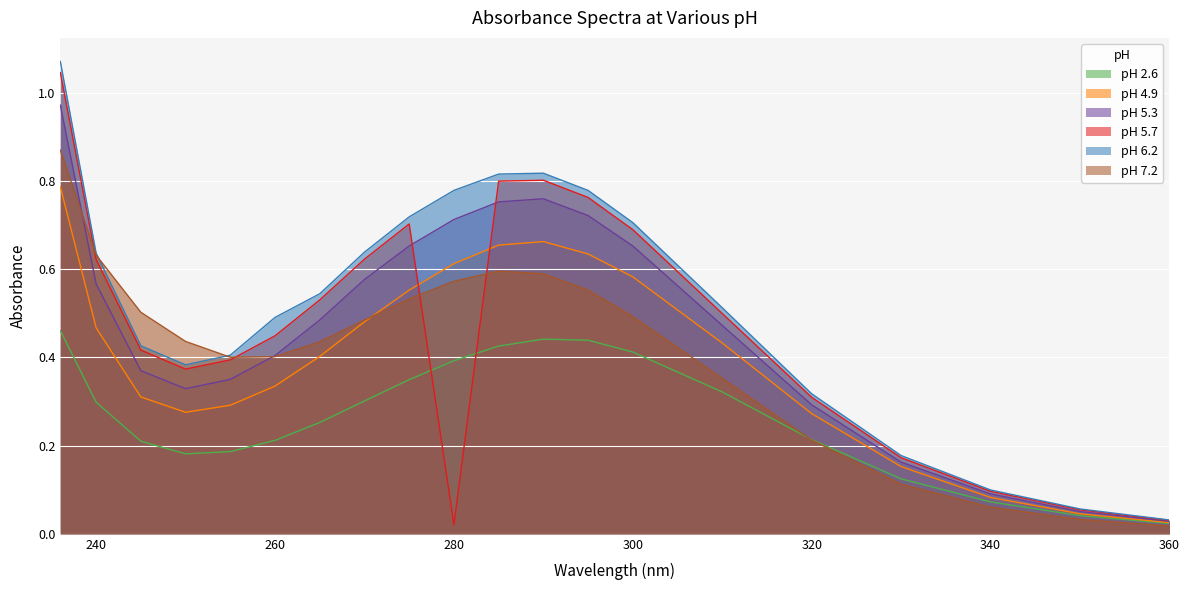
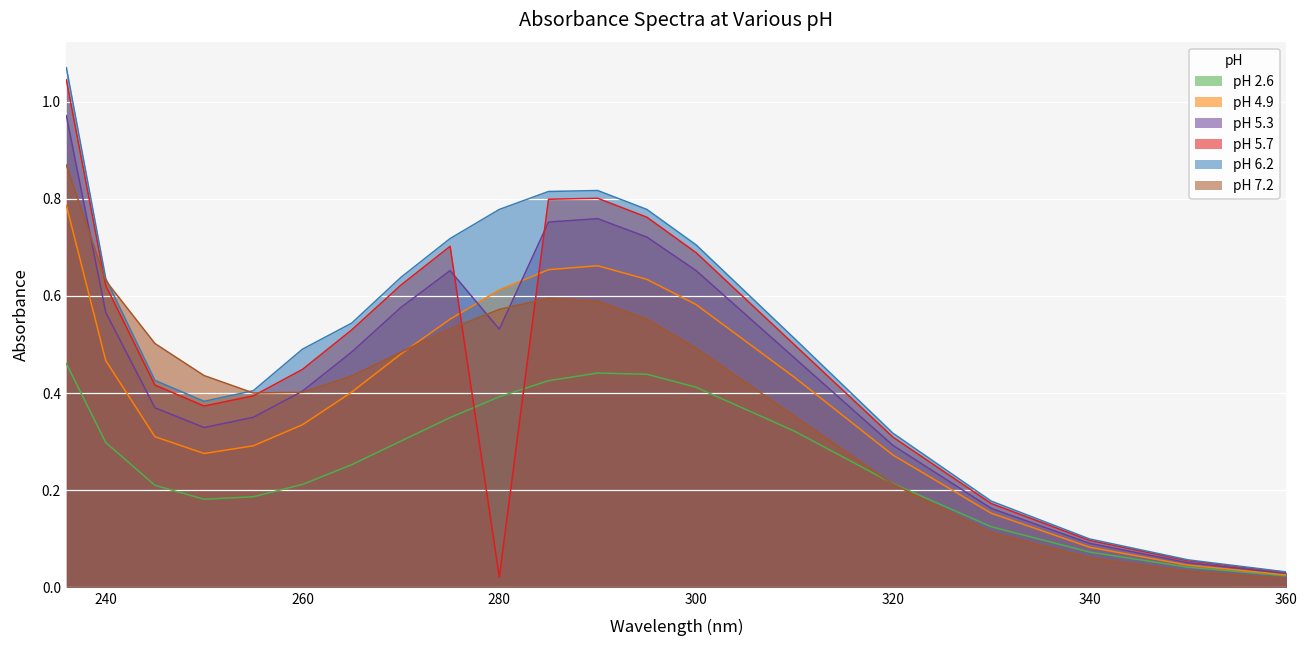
pH 5.3, 280: 0.71 -> 0.53
